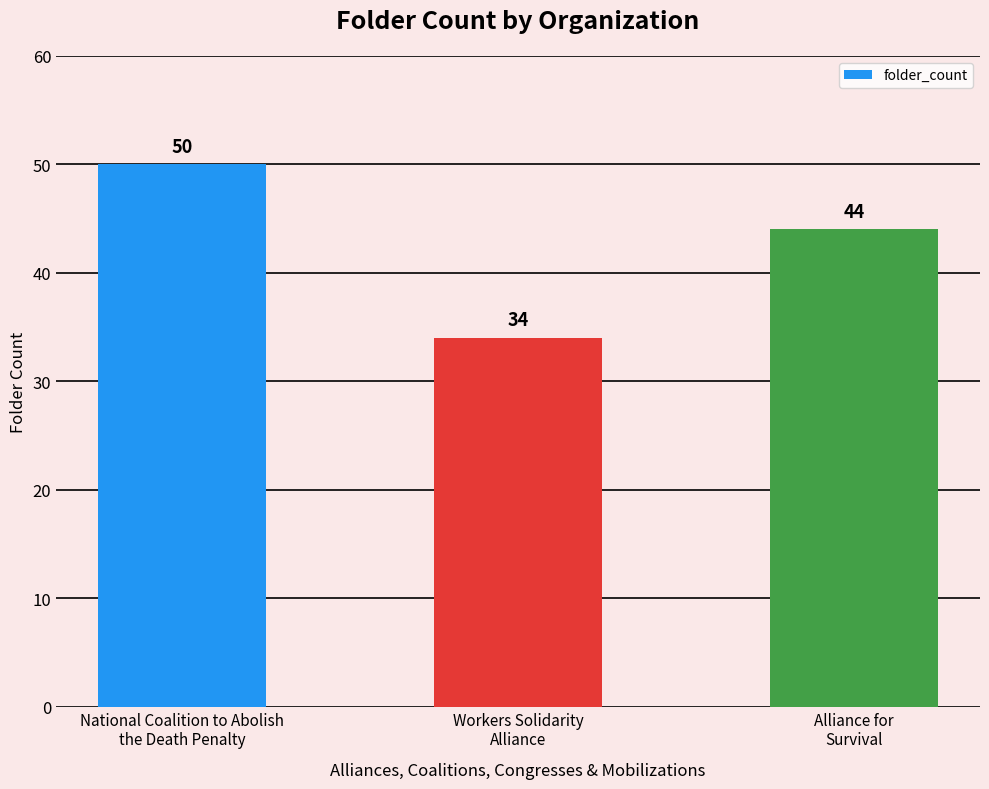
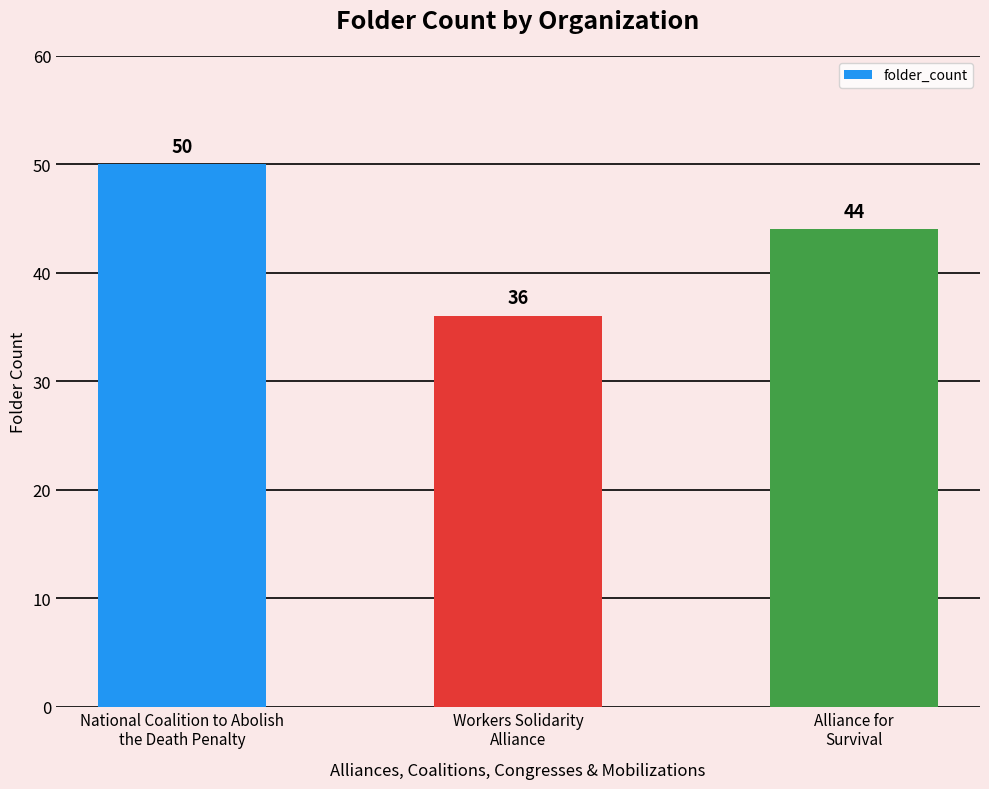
Workers Solidarity Alliance: 34 -> 36
